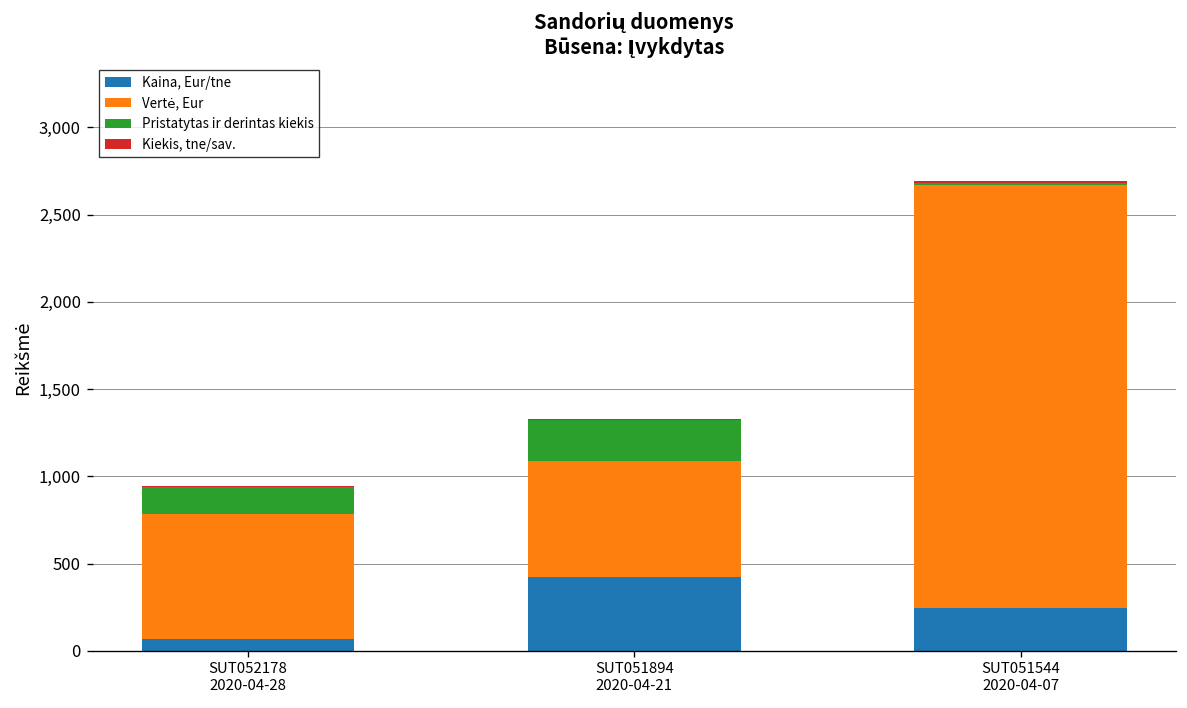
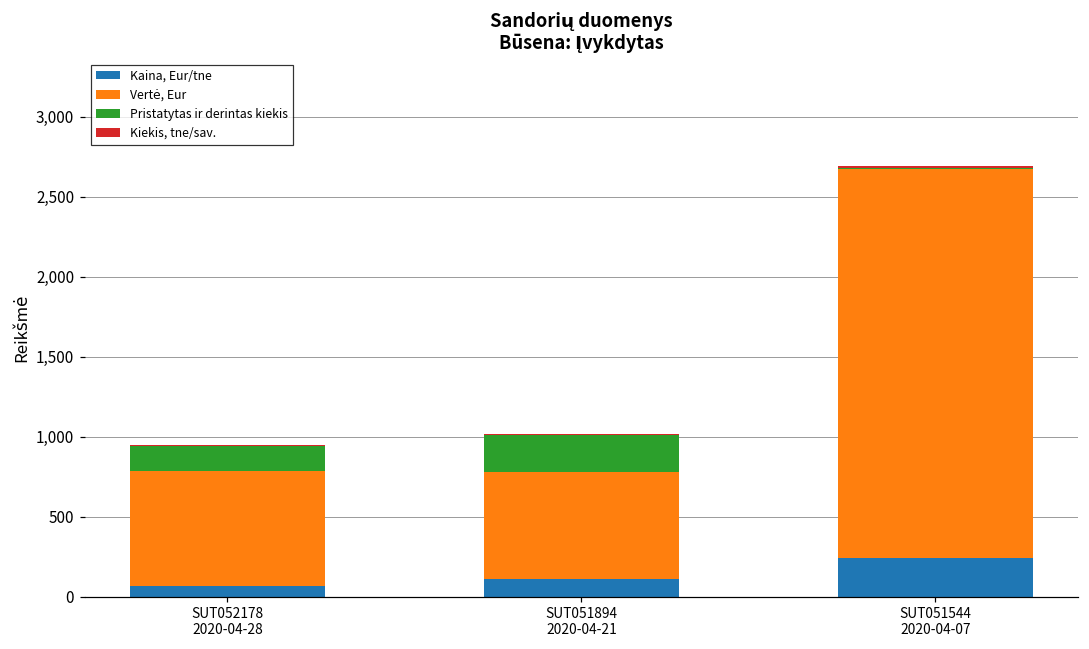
Kaina, Eur/tne, SUT051894 2020-04-21: 420 -> 110
